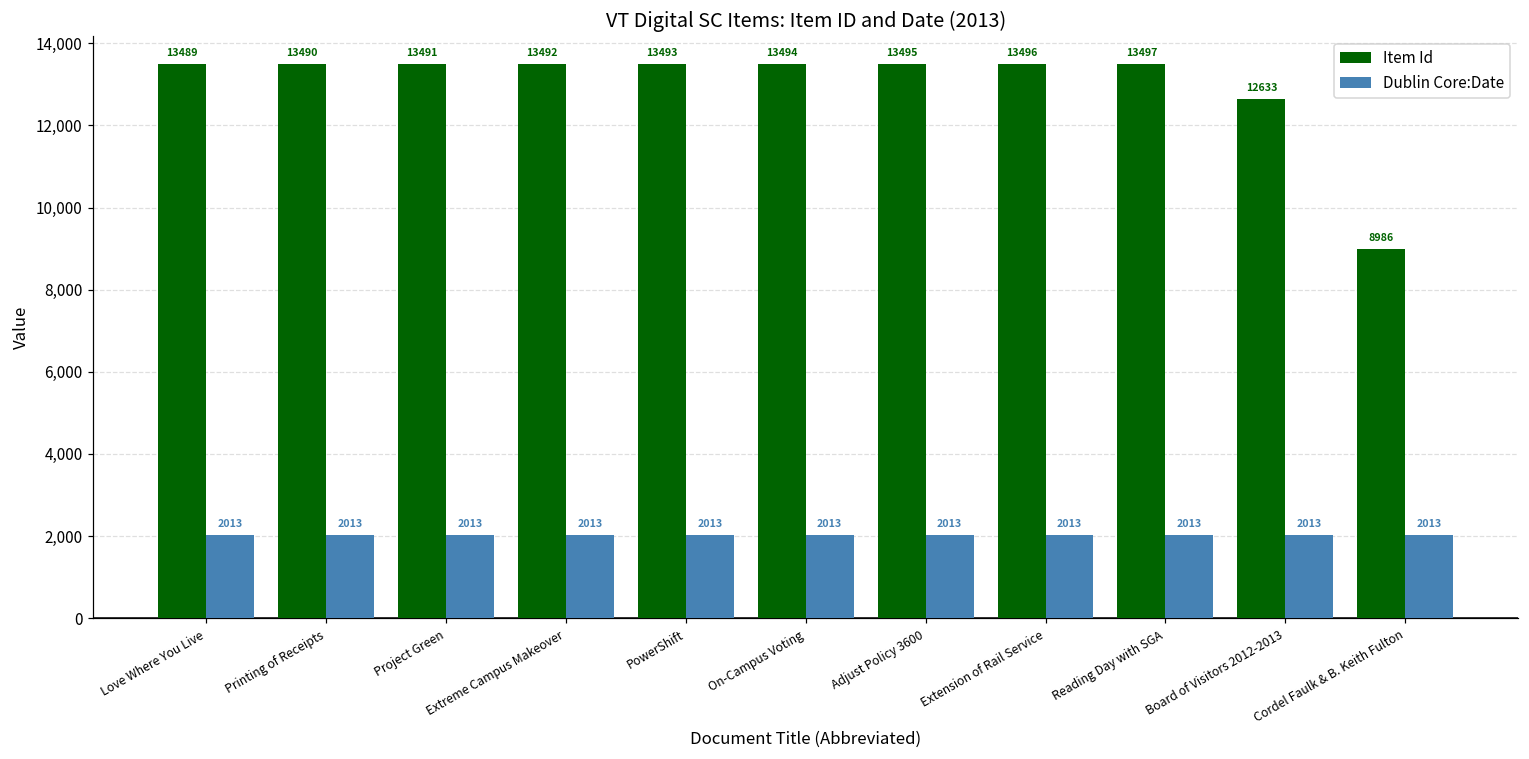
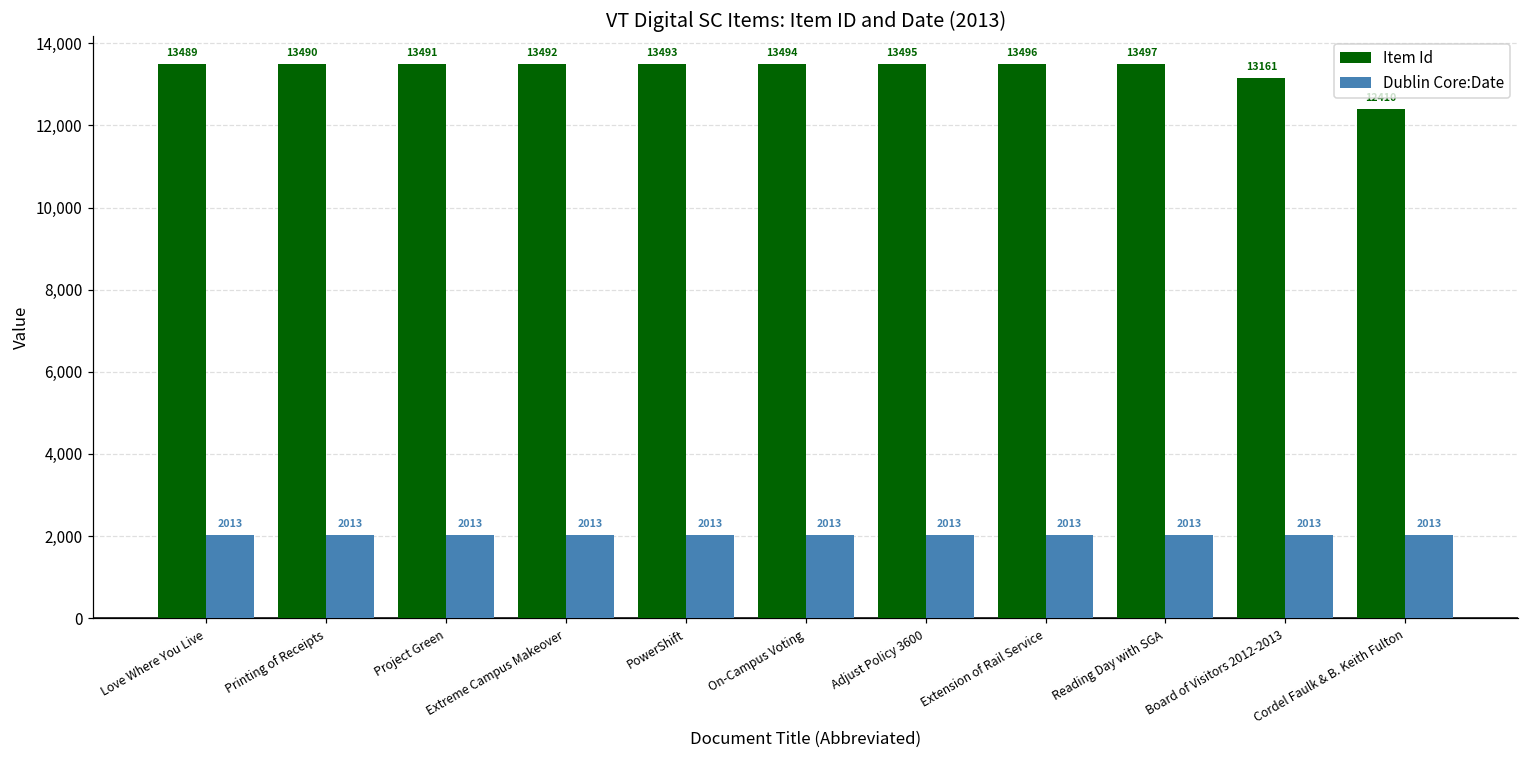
Item Id, Board of Visitors 2012-2013: 12633 -> 13161
Item Id, Cordel Faulk & B. Keith Fulton: 9,000 -> 12,400
